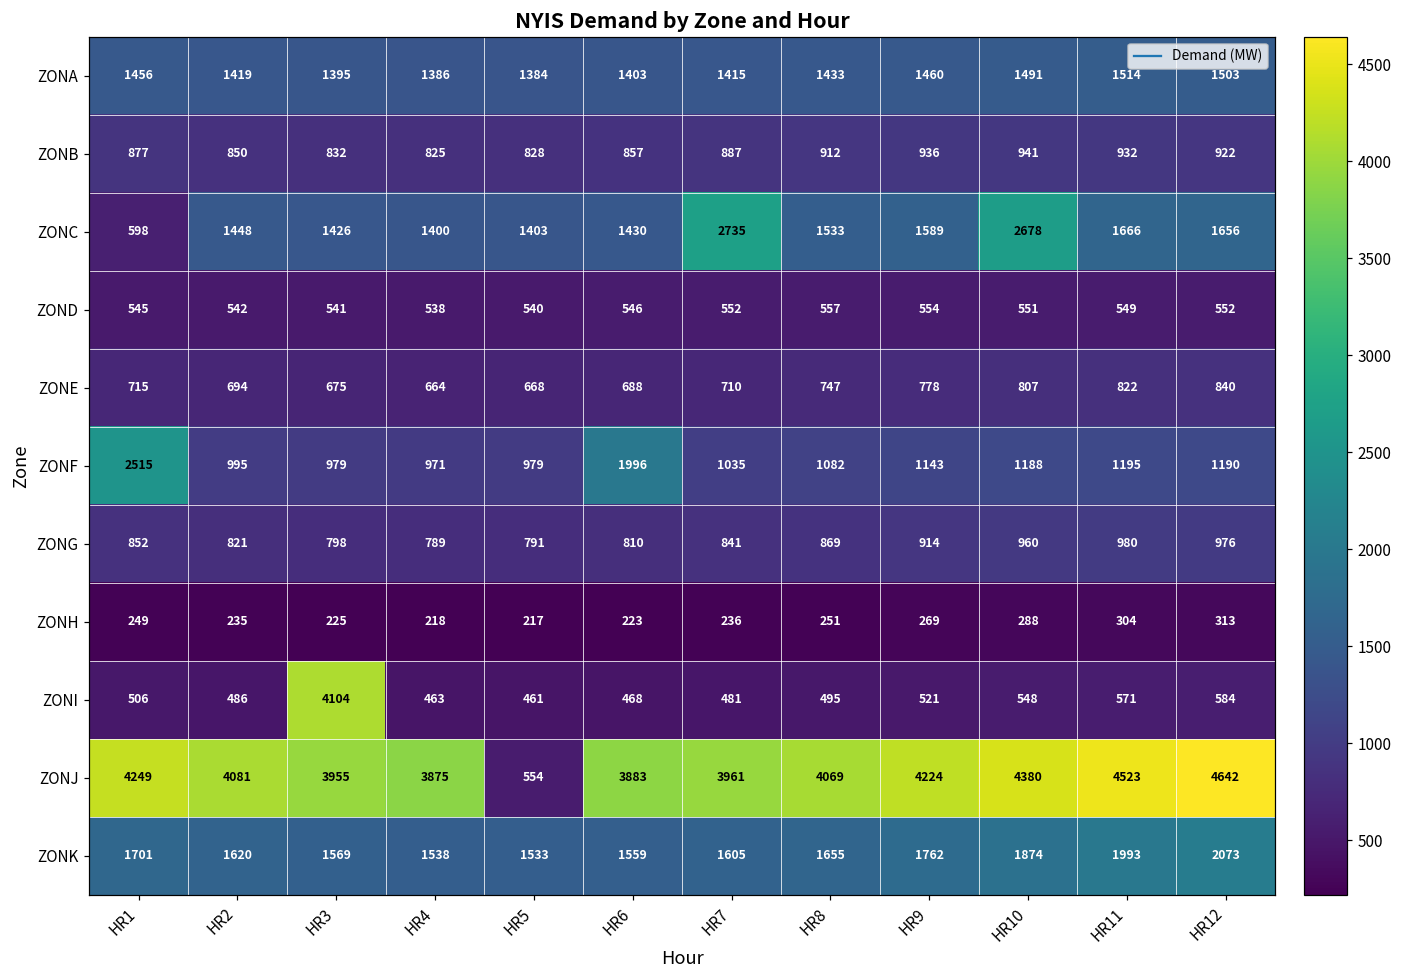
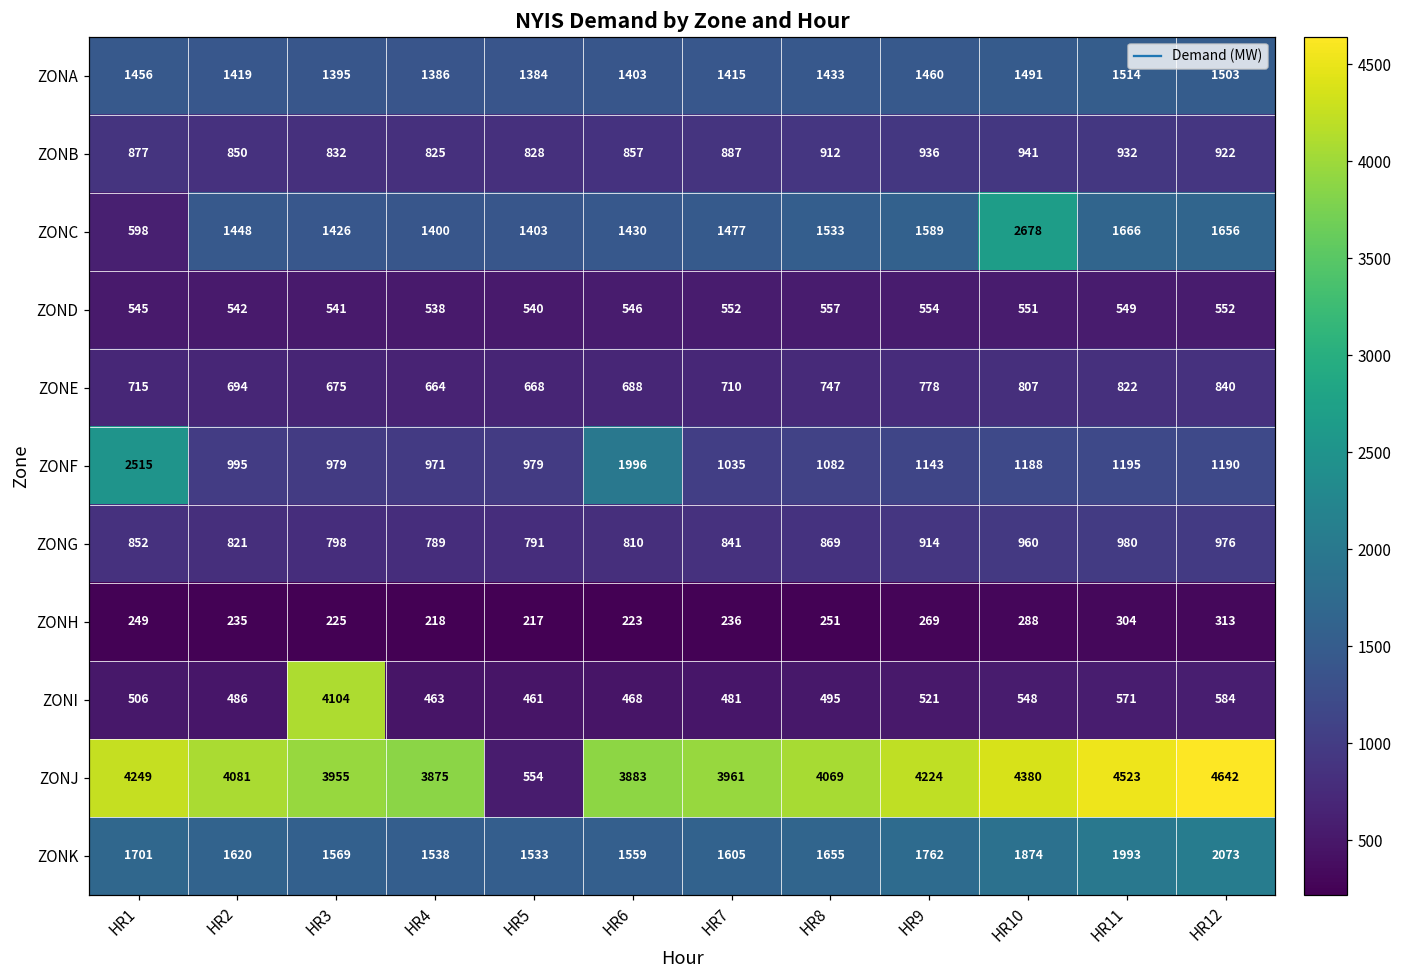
ZONC, HR7: 2735 -> 1477
